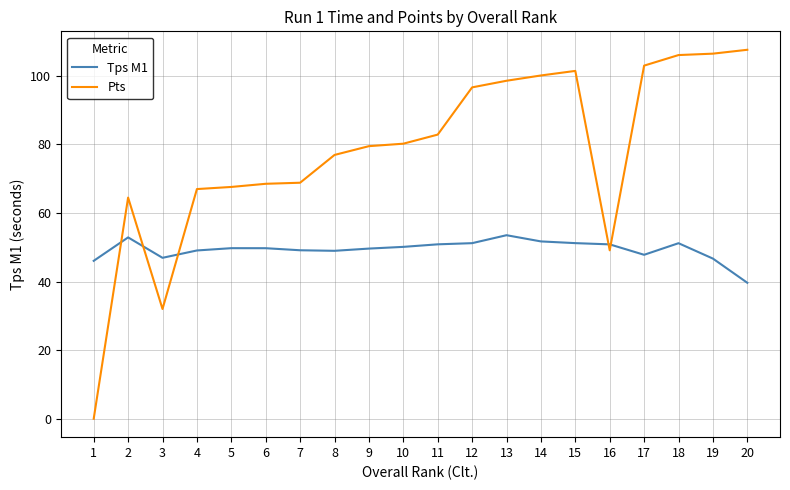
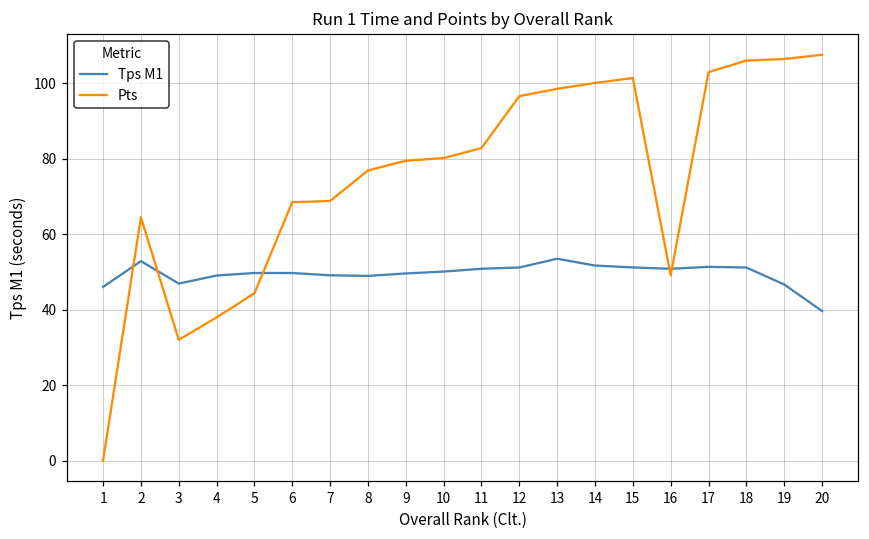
Pts, 4: 67 -> 38
Pts, 5: 68 -> 44
Tps M1, 17: 48 -> 51
